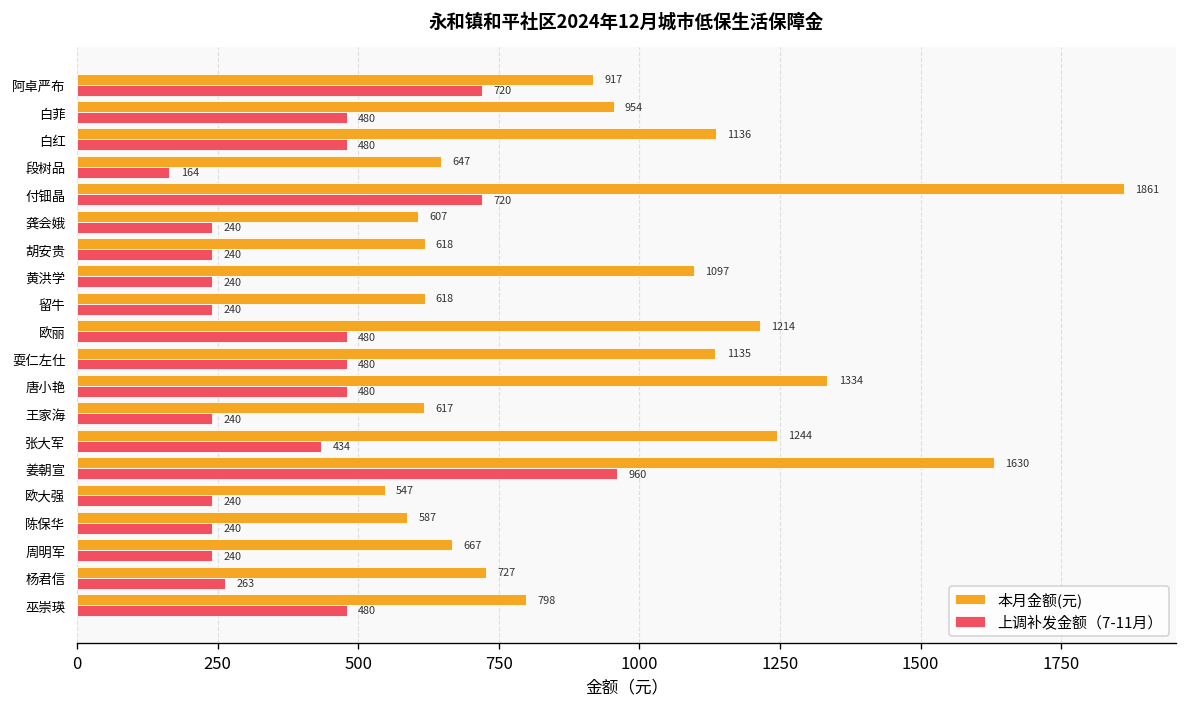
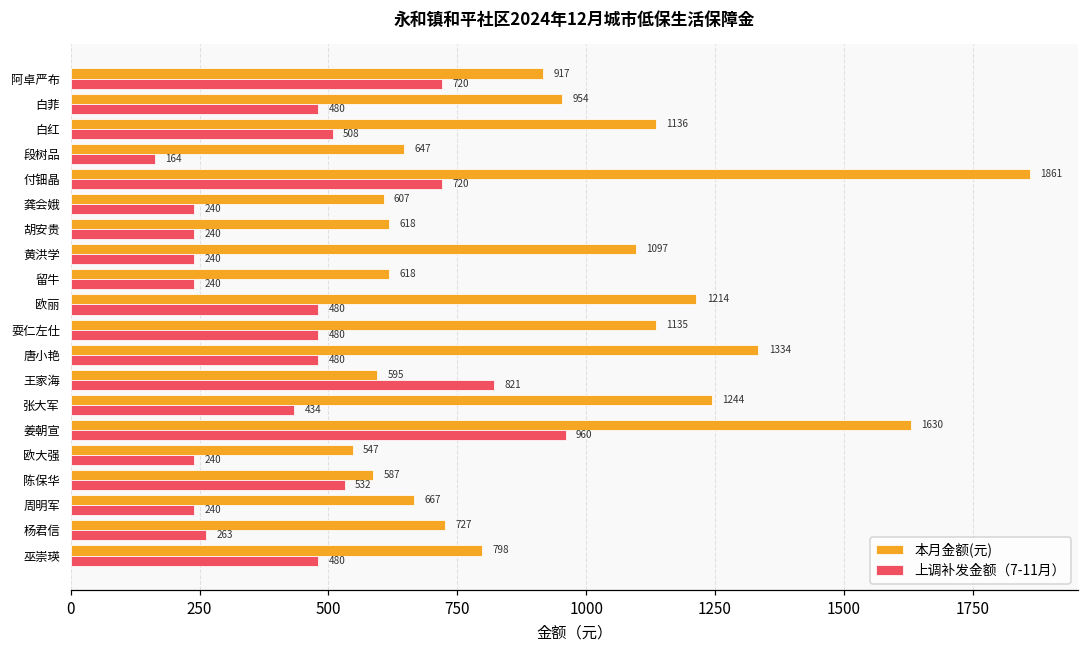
上调补发金额（7-11月）, 白红: 480 -> 508
本月金额(元), 王家海: 617 -> 595
上调补发金额（7-11月）, 王家海: 240 -> 821
上调补发金额（7-11月）, 陈保华: 240 -> 532
